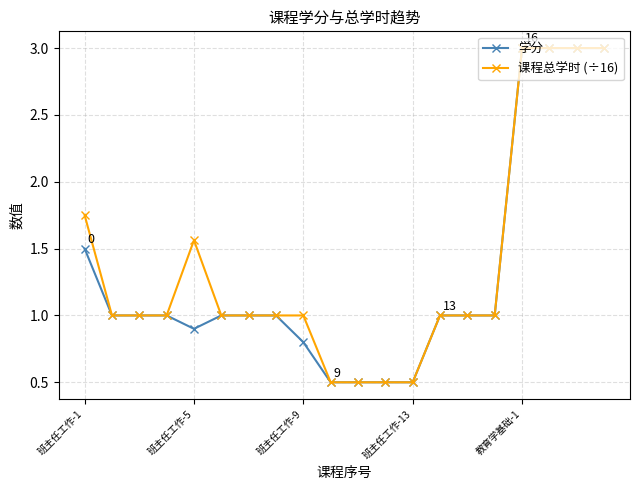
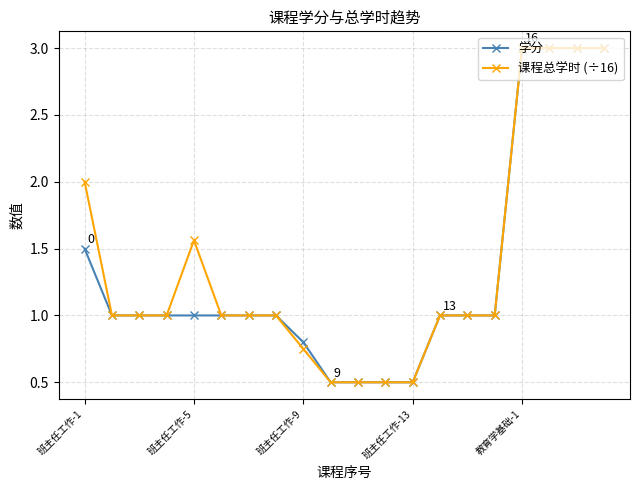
课程总学时 (÷16), 班主任工作-1: 1.75 -> 2.00
学分, 班主任工作-5: 0.9 -> 1.0
课程总学时 (÷16), 班主任工作-9: 1.00 -> 0.75
